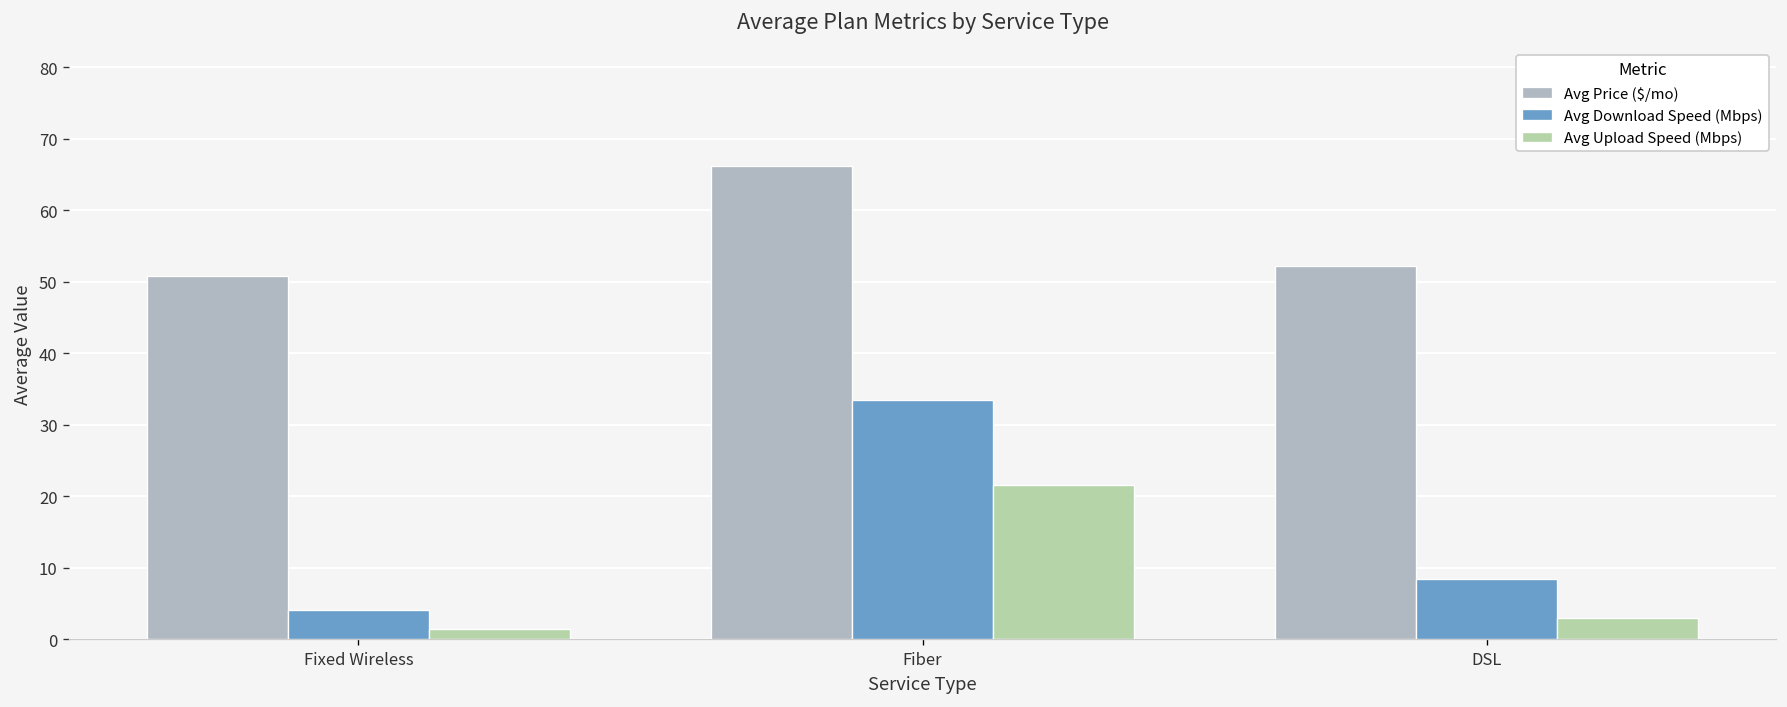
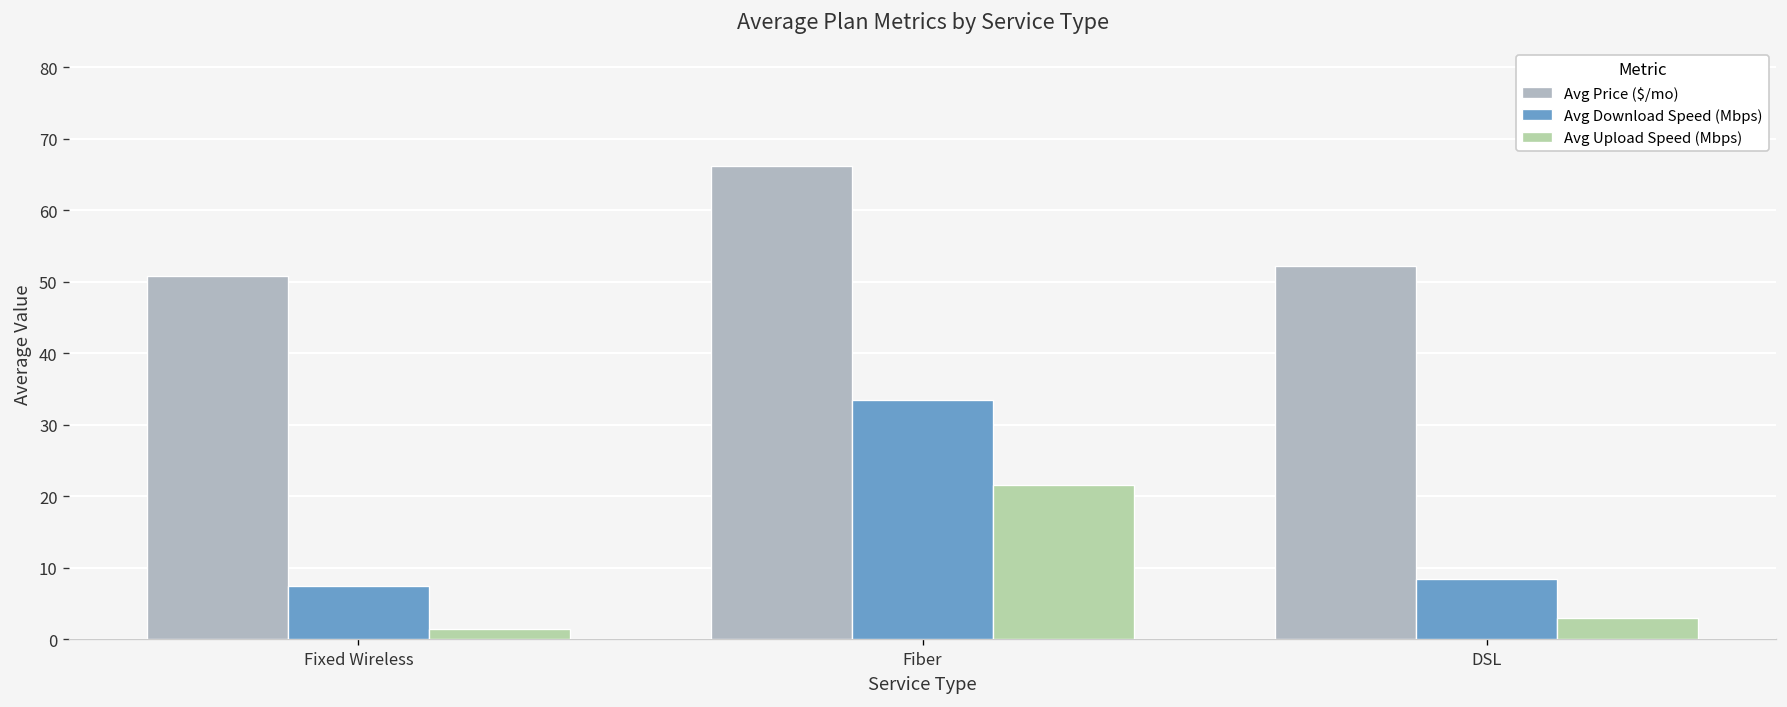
Avg Download Speed (Mbps), Fixed Wireless: 4 -> 7
